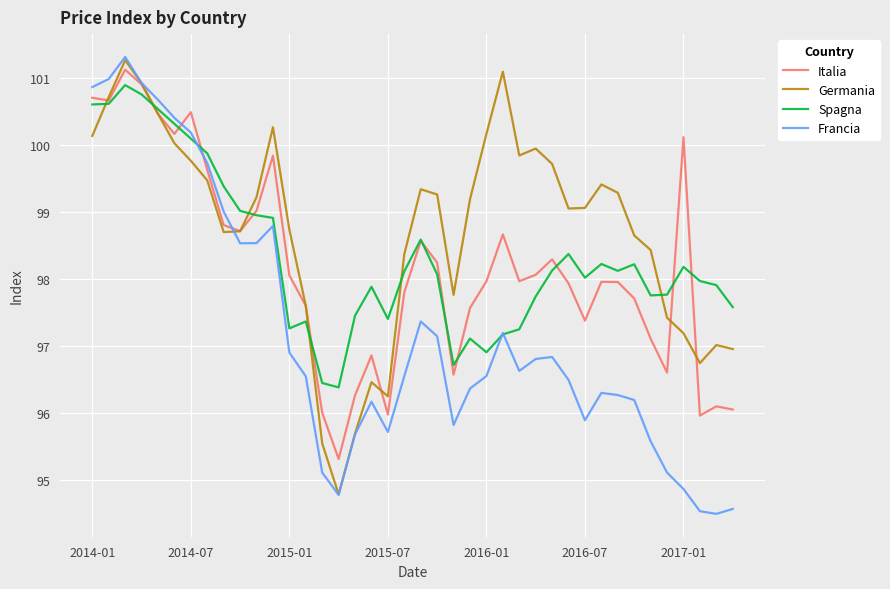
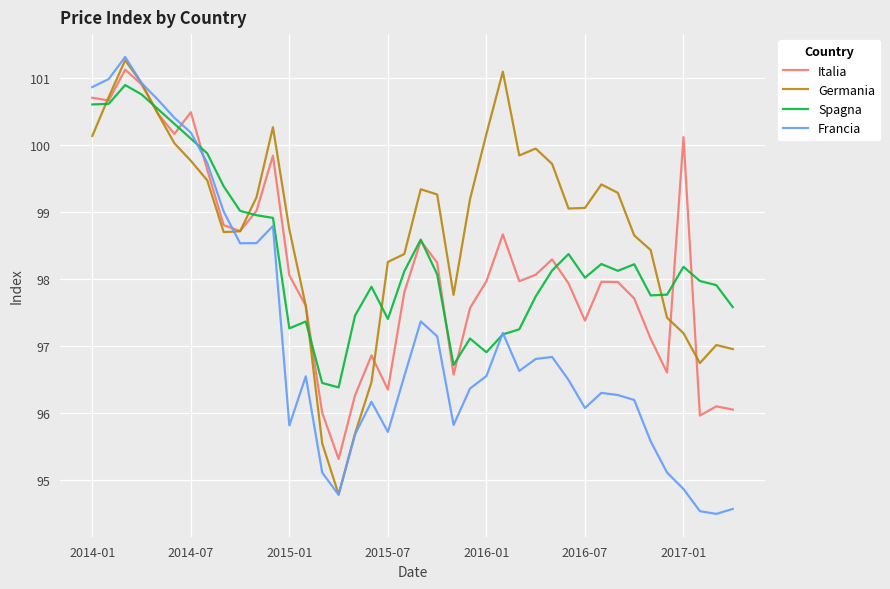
Francia, 2015-01: 96.9 -> 95.8
Italia, 2015-07: 96.0 -> 96.3
Germania, 2015-07: 96.2 -> 98.3
Francia, 2016-07: 95.9 -> 96.1
